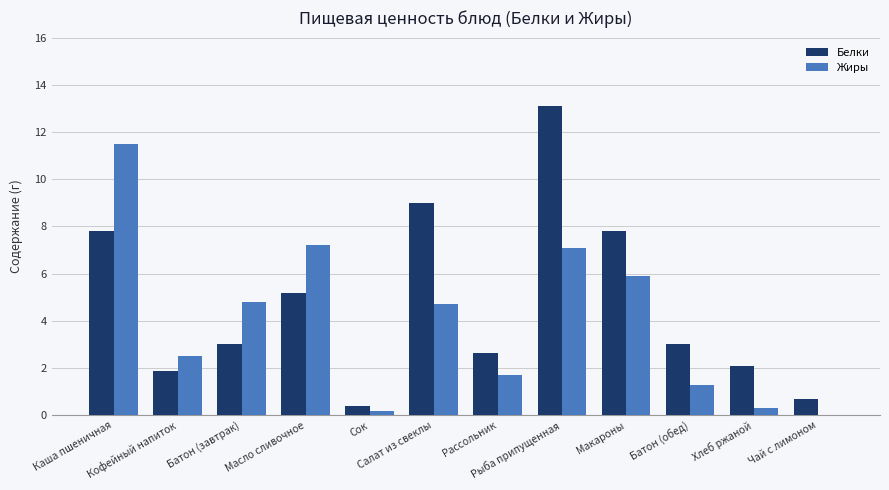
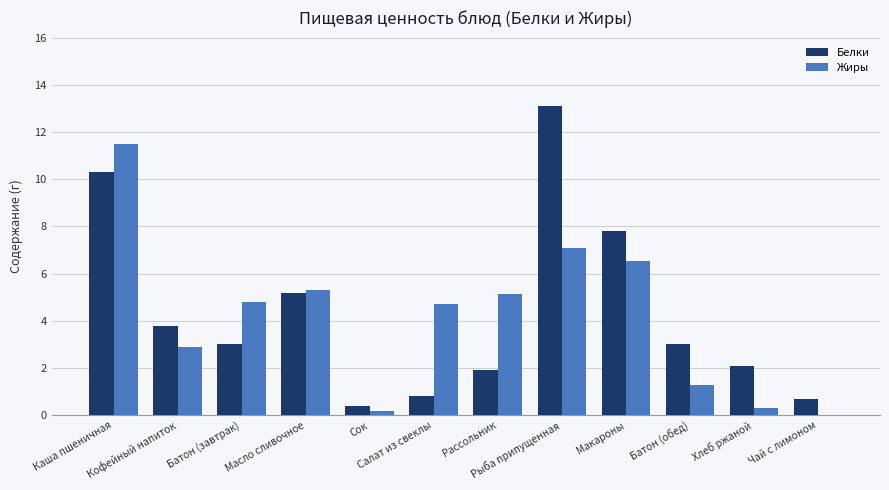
Белки, Каша пшеничная: 7.8 -> 10.3
Белки, Кофейный напиток: 1.9 -> 3.8
Жиры, Кофейный напиток: 2.5 -> 2.9
Жиры, Масло сливочное: 7.2 -> 5.3
Белки, Салат из свеклы: 9.0 -> 0.8
Белки, Рассольник: 2.6 -> 1.9
Жиры, Рассольник: 1.7 -> 5.1
Жиры, Макароны: 5.9 -> 6.5
